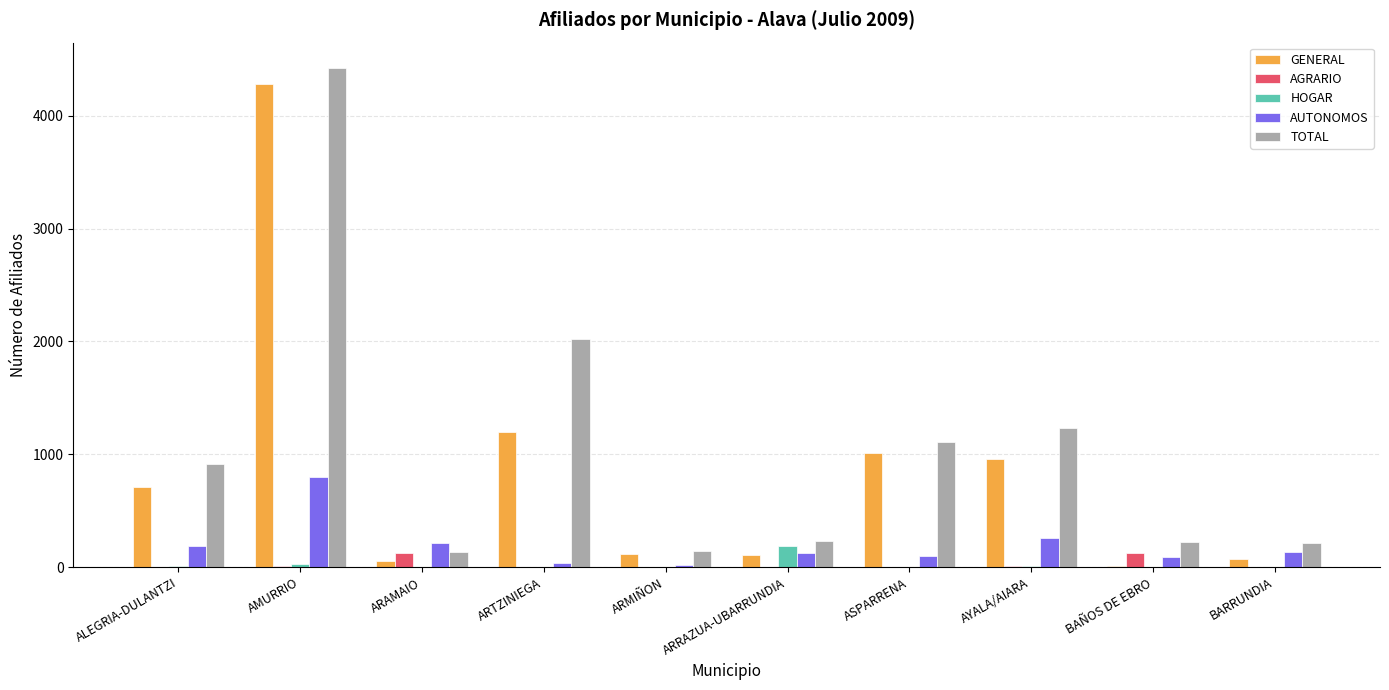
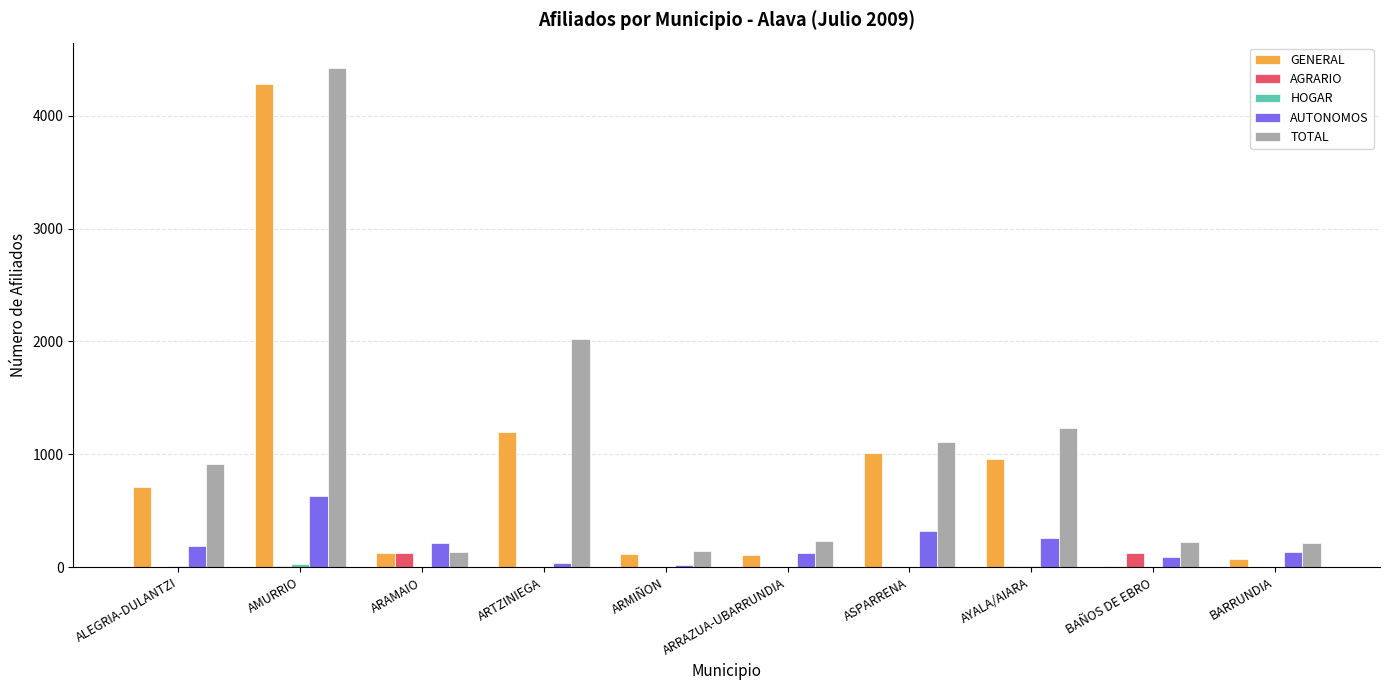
AUTONOMOS, AMURRIO: 800 -> 630
GENERAL, ARAMAIO: 50 -> 130
HOGAR, ARRAZUA-UBARRUNDIA: 180 -> 10
AUTONOMOS, ASPARRENA: 100 -> 320
